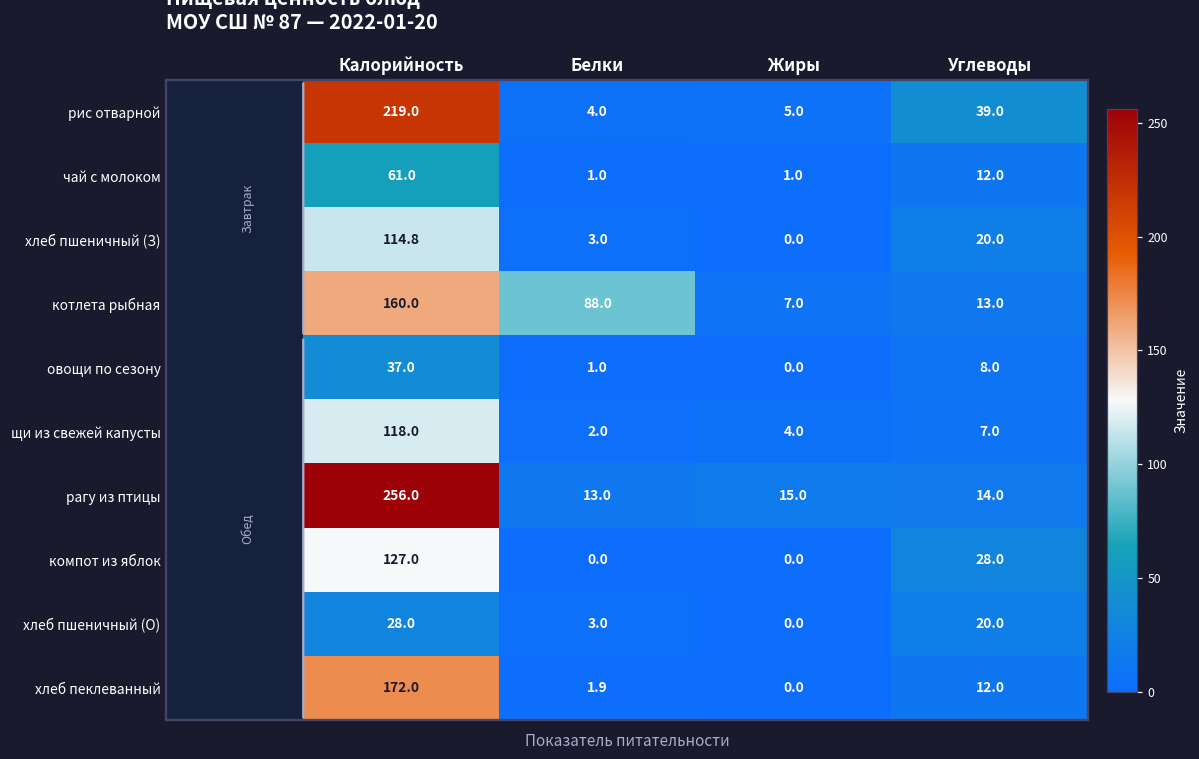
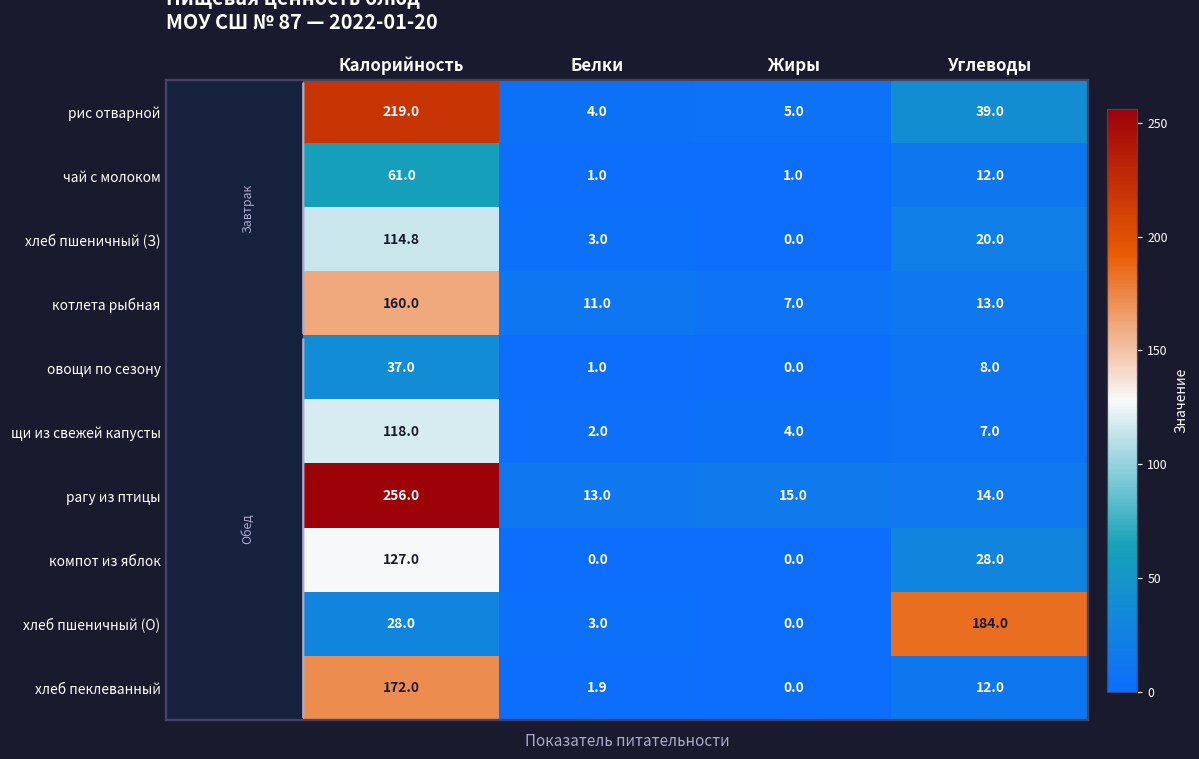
котлета рыбная, Белки: 88.0 -> 11.0
хлеб пшеничный (О), Углеводы: 20.0 -> 184.0
